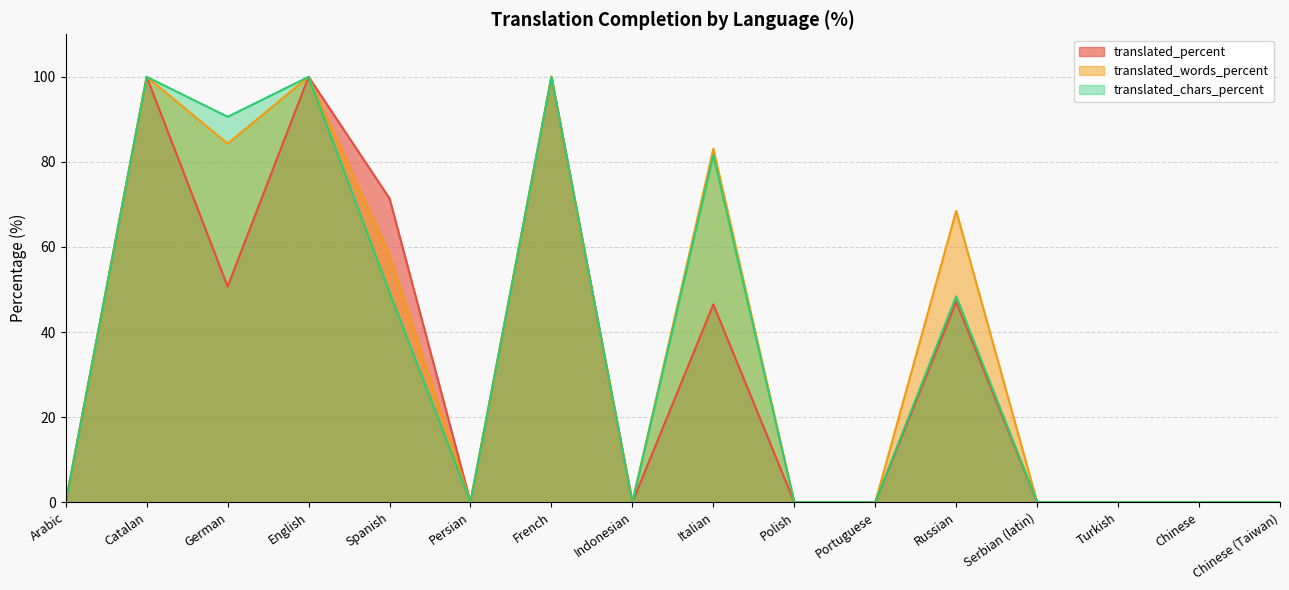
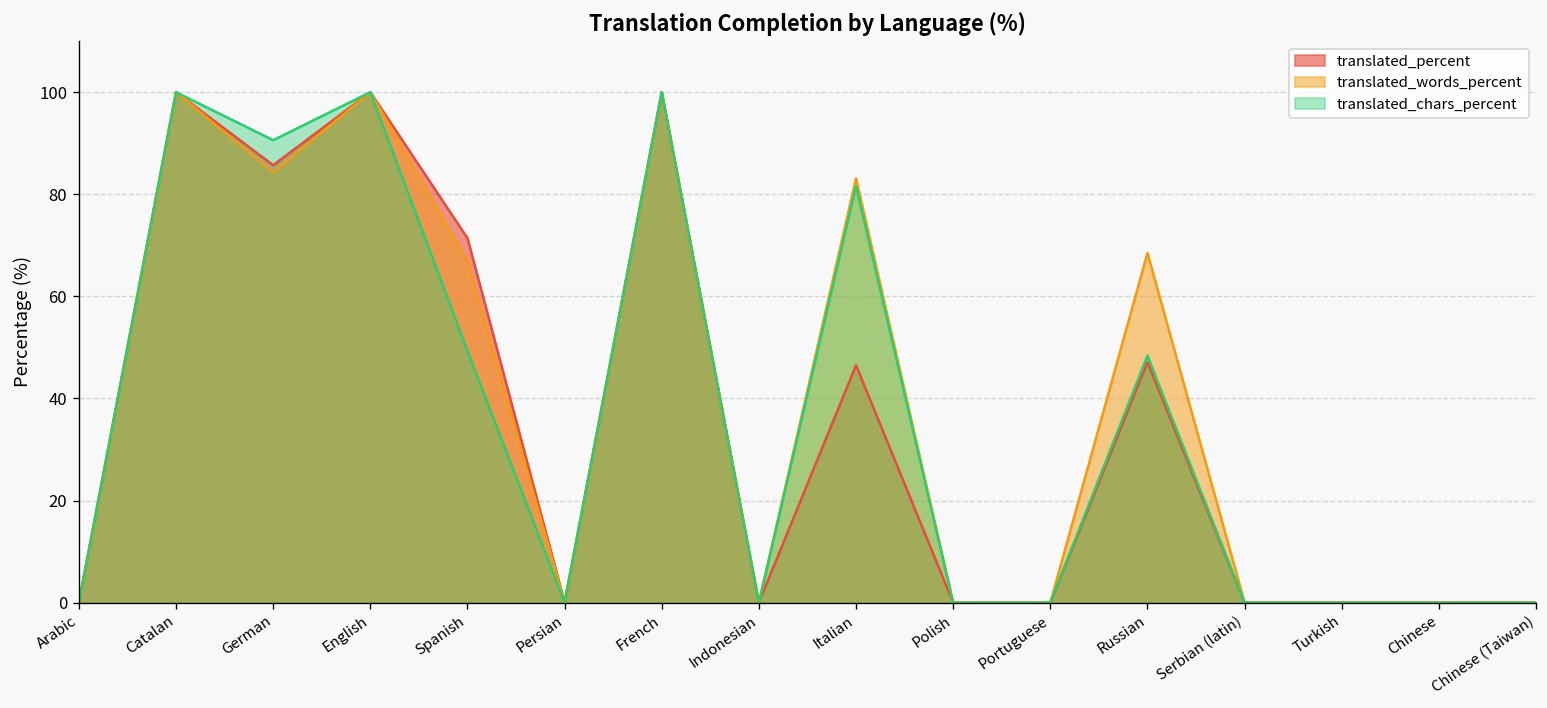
translated_percent, German: 51 -> 86
translated_words_percent, Spanish: 58 -> 67
